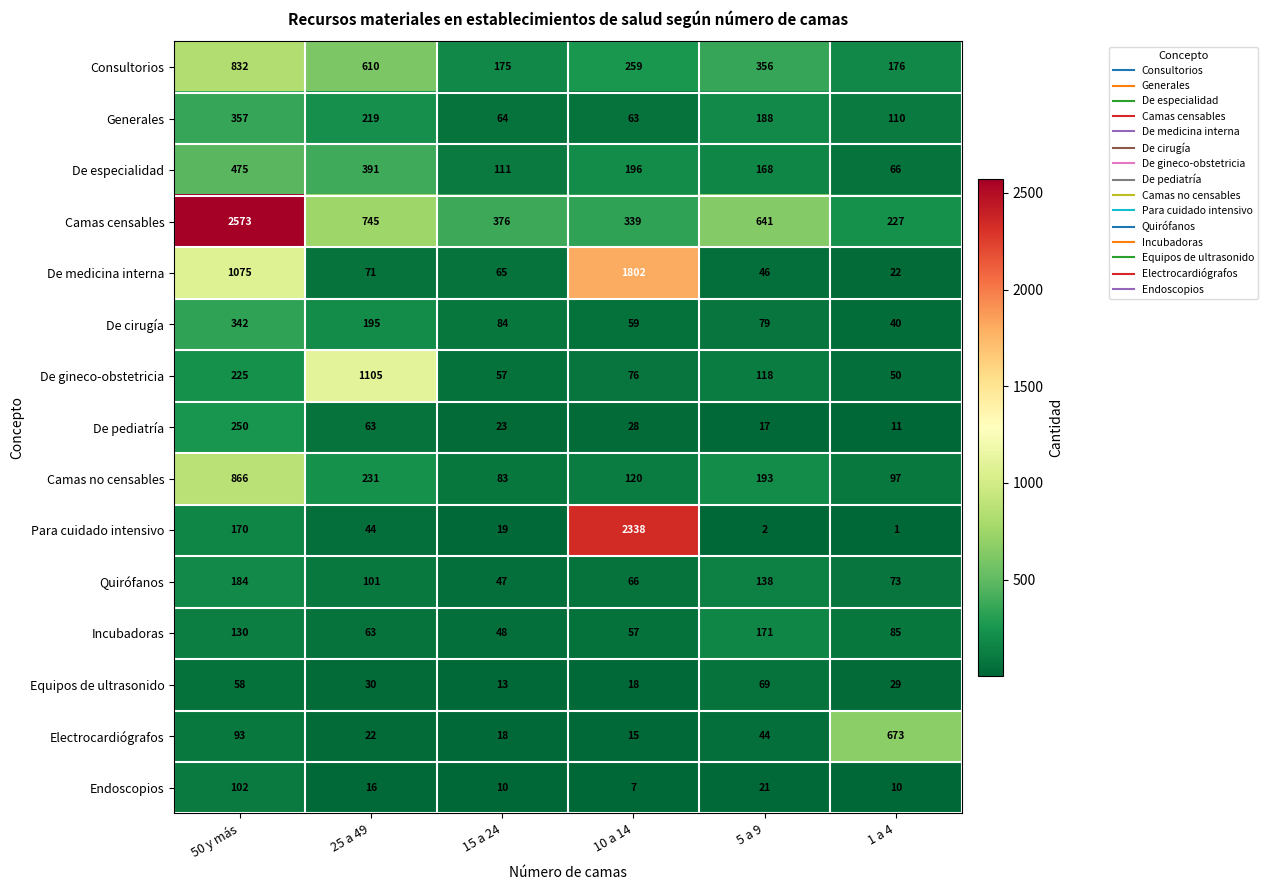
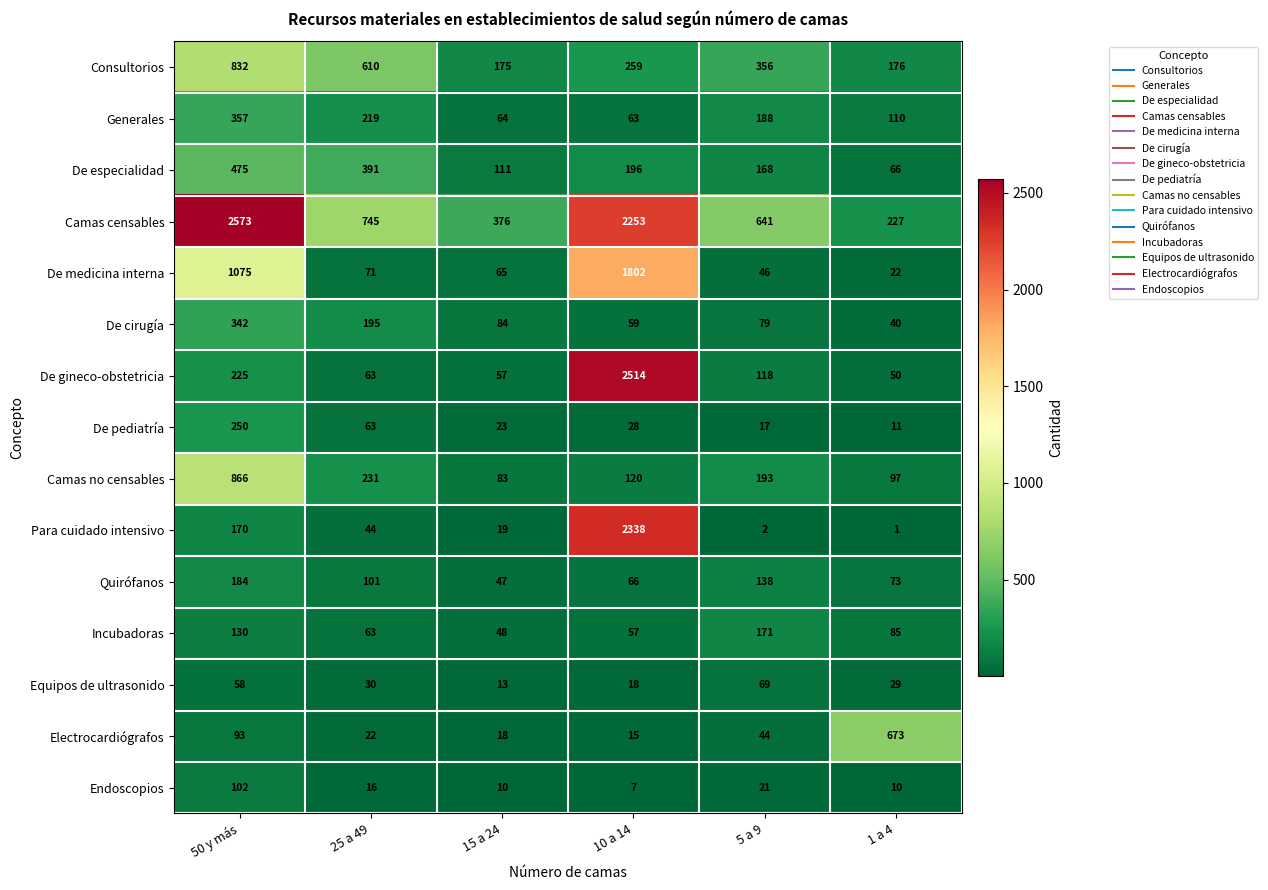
Camas censables, 10 a 14: 339 -> 2253
De gineco-obstetricia, 25 a 49: 1105 -> 63
De gineco-obstetricia, 10 a 14: 76 -> 2514
